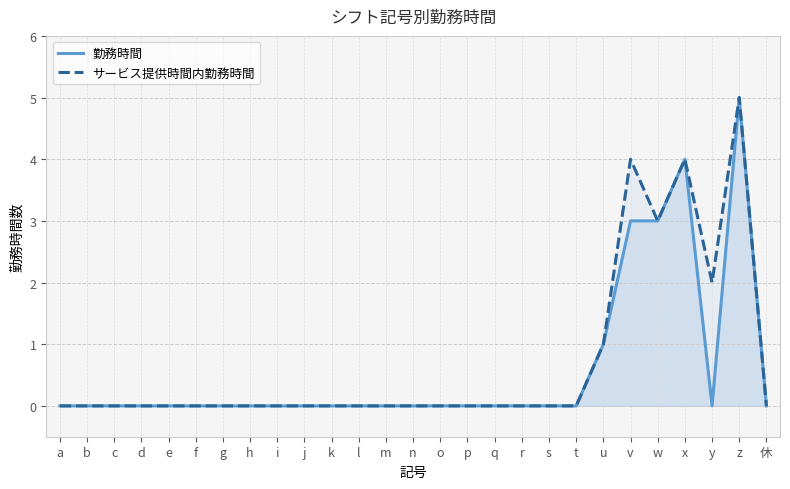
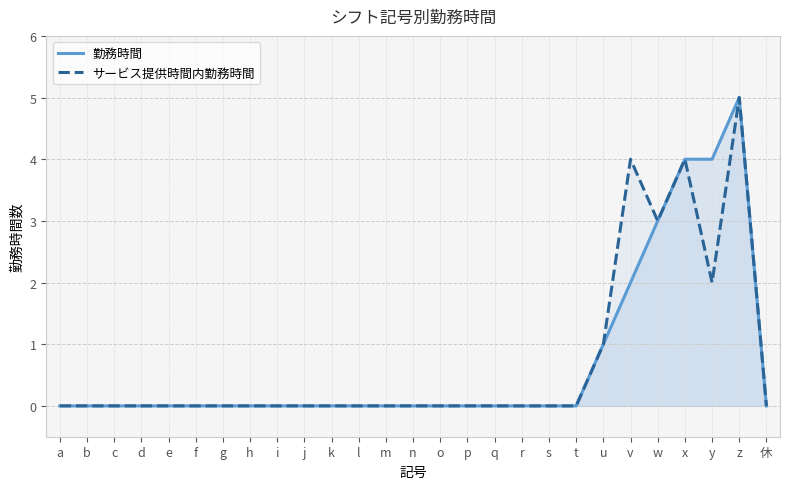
勤務時間, v: 3 -> 2
勤務時間, y: 0 -> 4
